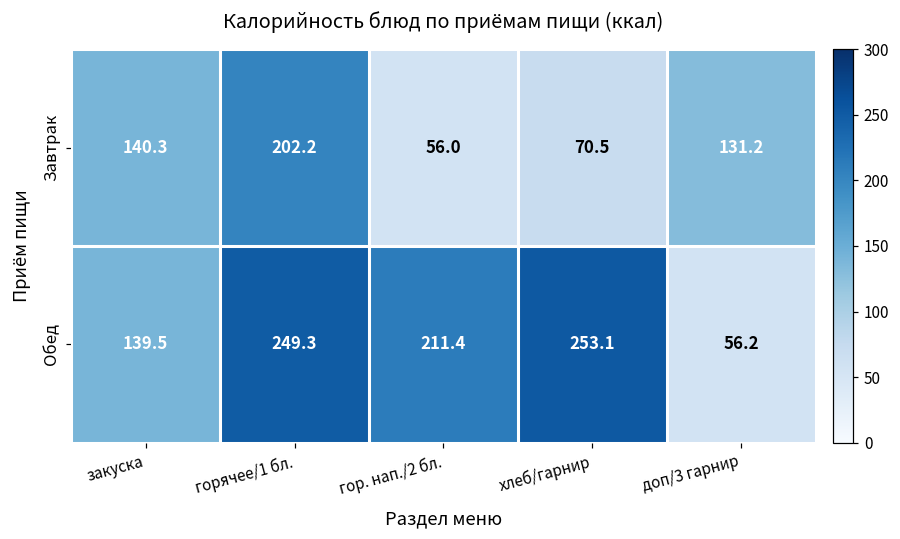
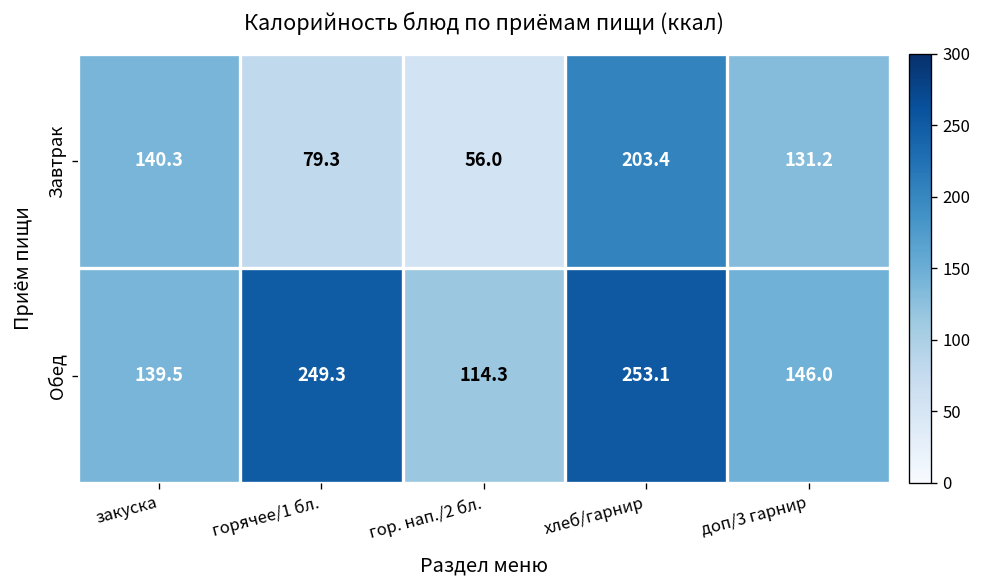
Завтрак, горячее/1 бл.: 202.2 -> 79.3
Завтрак, хлеб/гарнир: 70.5 -> 203.4
Обед, гор. нап./2 бл.: 211.4 -> 114.3
Обед, доп/3 гарнир: 56.2 -> 146.0
